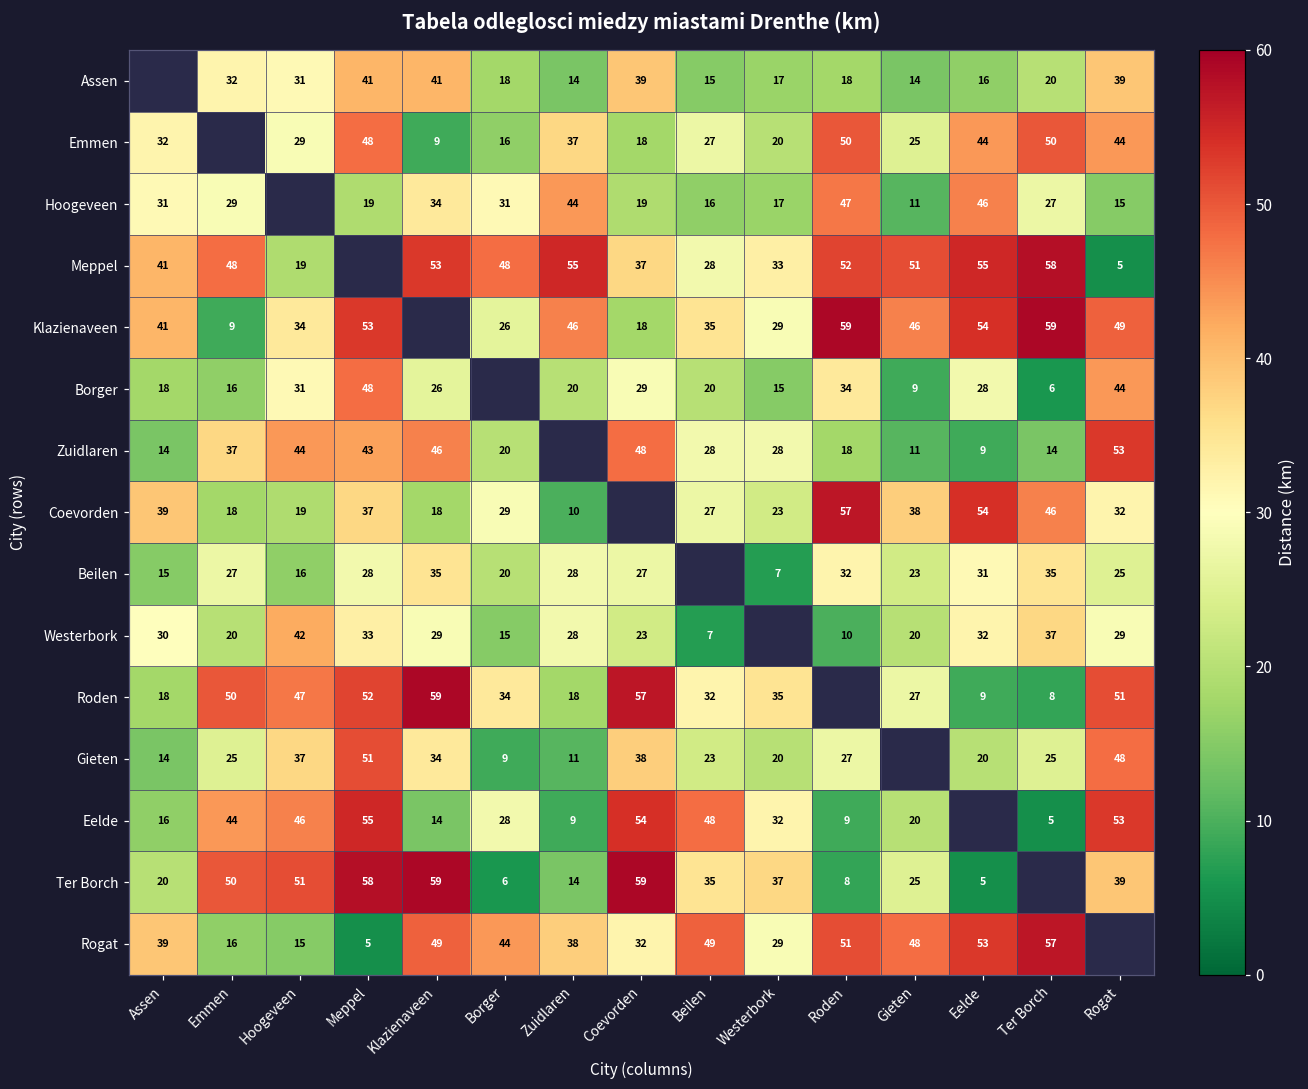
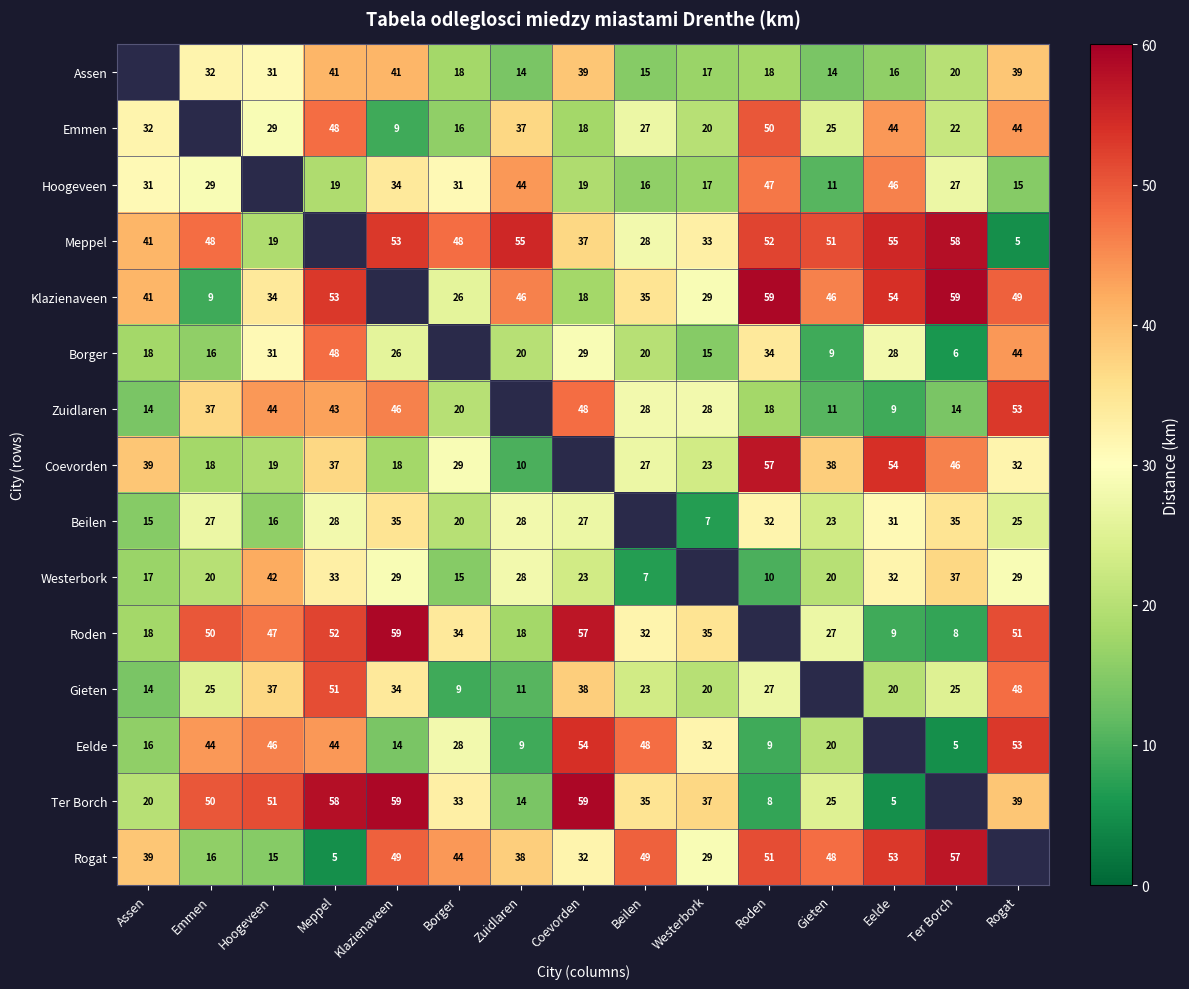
Emmen, Ter Borch: 50 -> 22
Westerbork, Assen: 30 -> 17
Eelde, Meppel: 55 -> 44
Ter Borch, Borger: 6 -> 33
